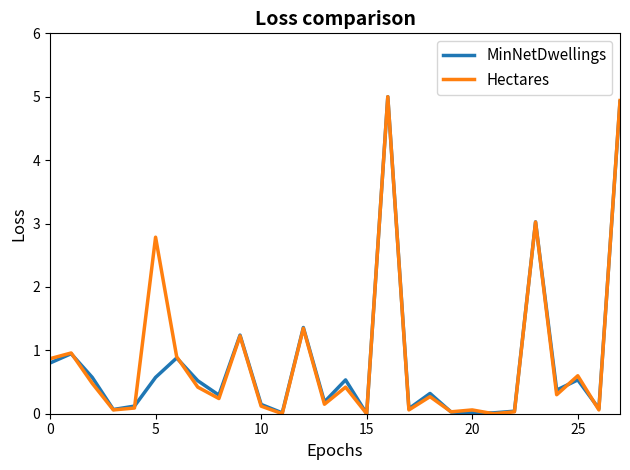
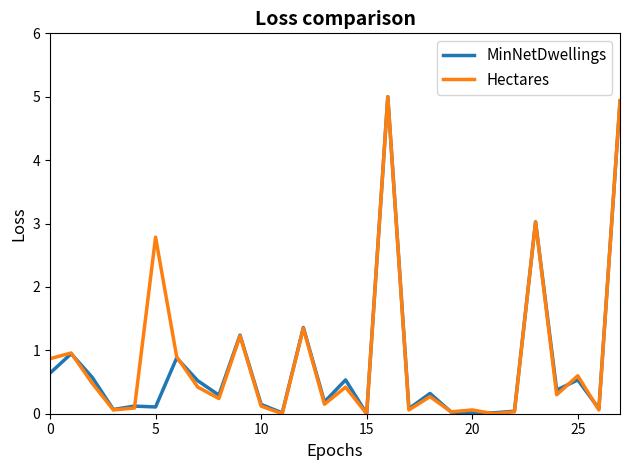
MinNetDwellings, 0: 0.8 -> 0.6
MinNetDwellings, 5: 0.6 -> 0.1
